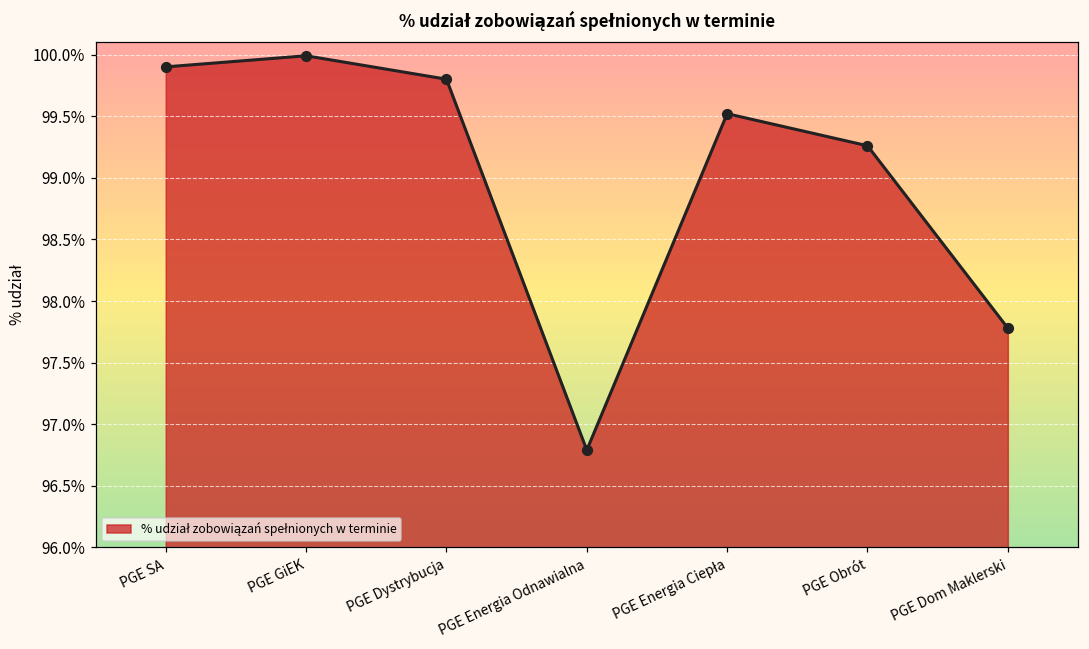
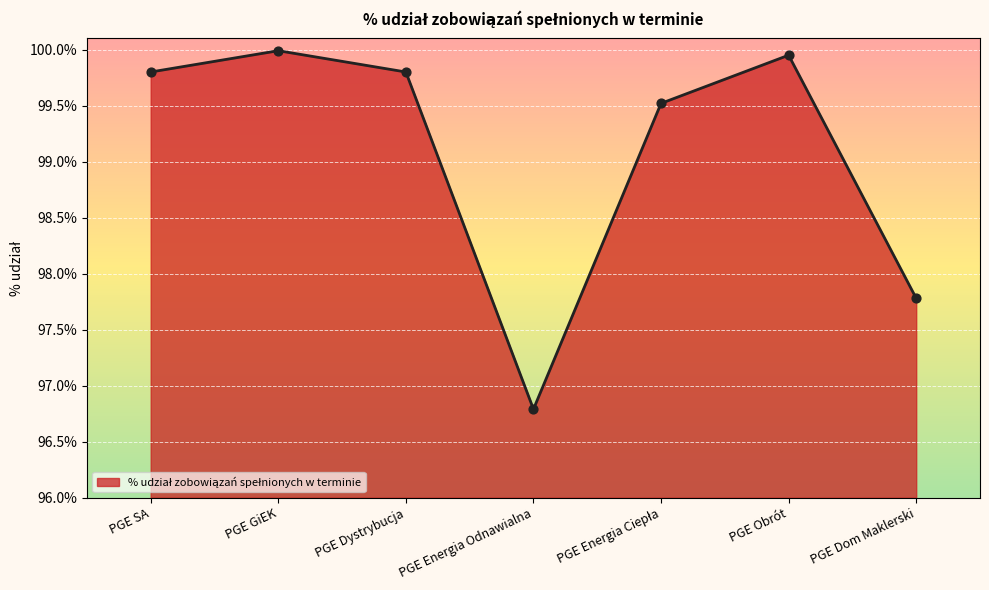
PGE SA: 99.90% -> 99.80%
PGE Obrót: 99.26% -> 99.95%
